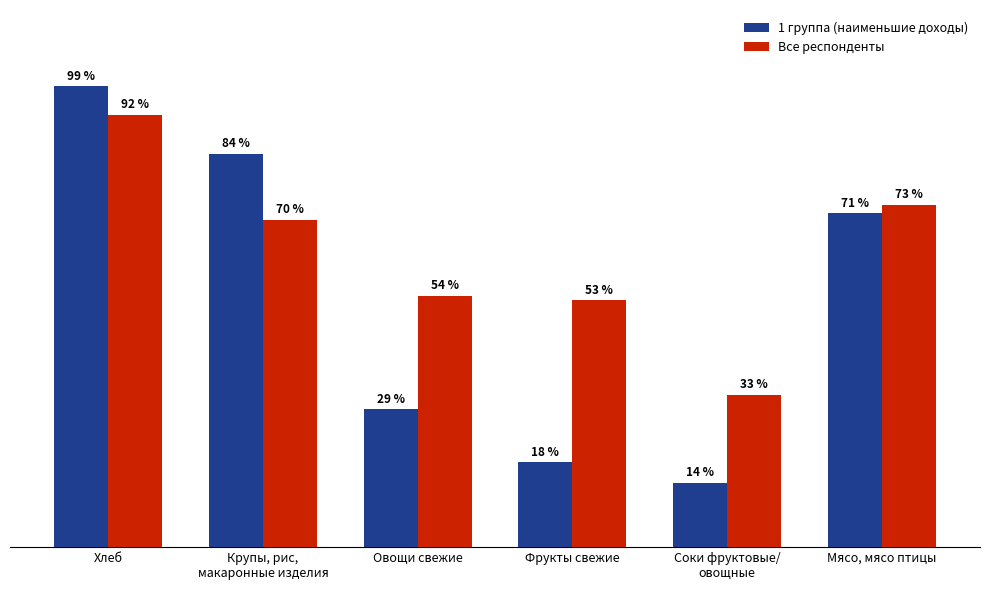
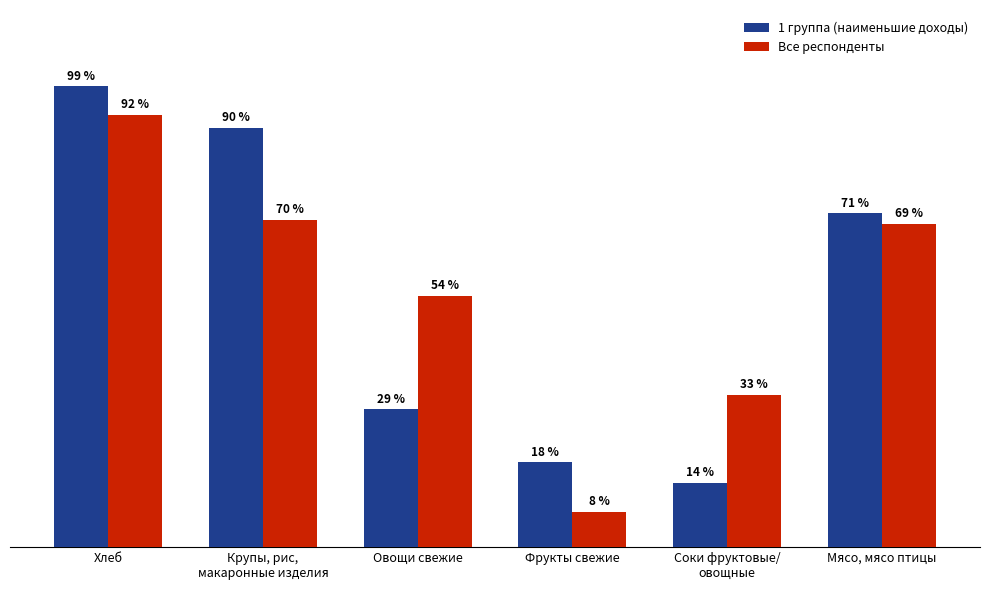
1 группа (наименьшие доходы), Крупы, рис, макаронные изделия: 84 % -> 90 %
Все респонденты, Фрукты свежие: 53 % -> 8 %
Все респонденты, Мясо, мясо птицы: 73 % -> 69 %
